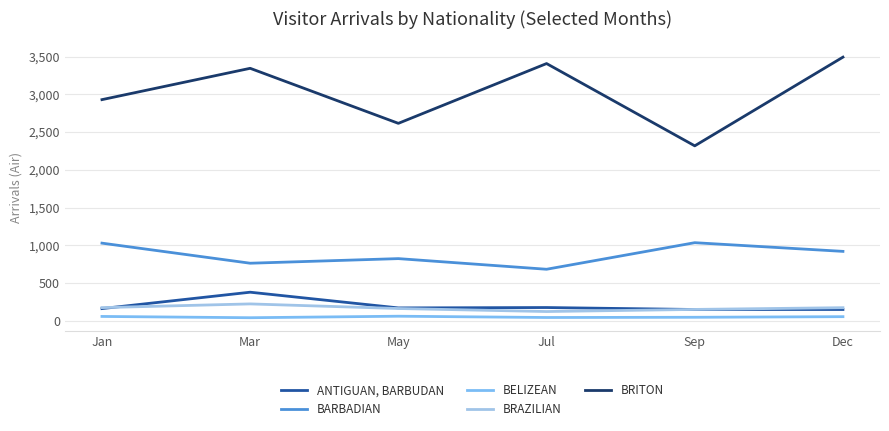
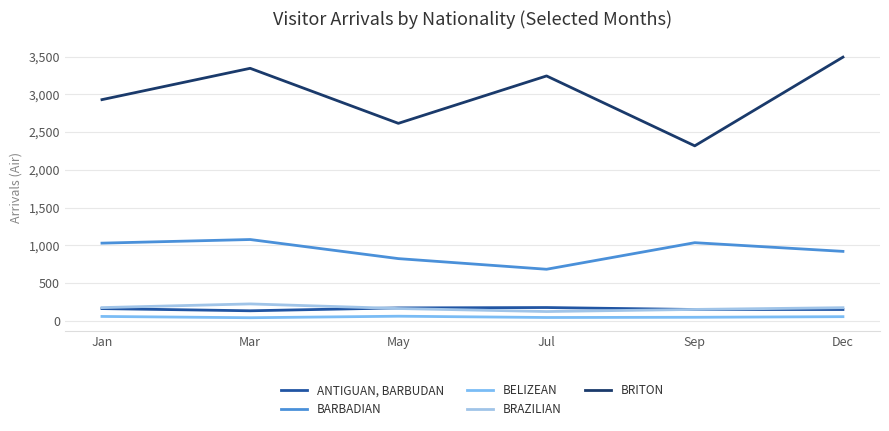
ANTIGUAN, BARBUDAN, Mar: 400 -> 100
BARBADIAN, Mar: 800 -> 1,100
BRITON, Jul: 3,400 -> 3,200
